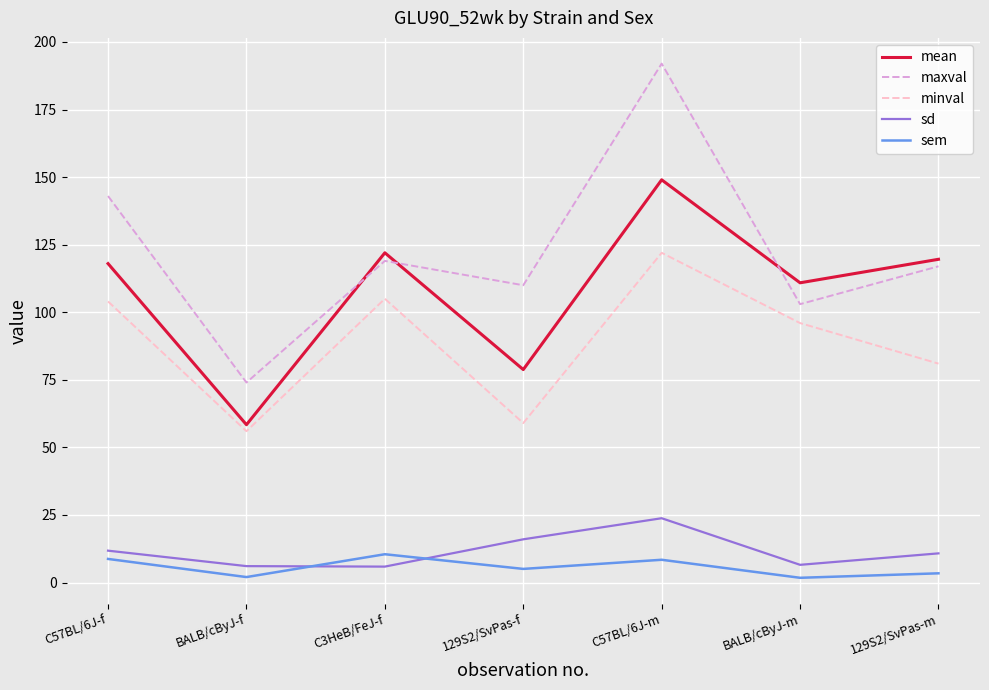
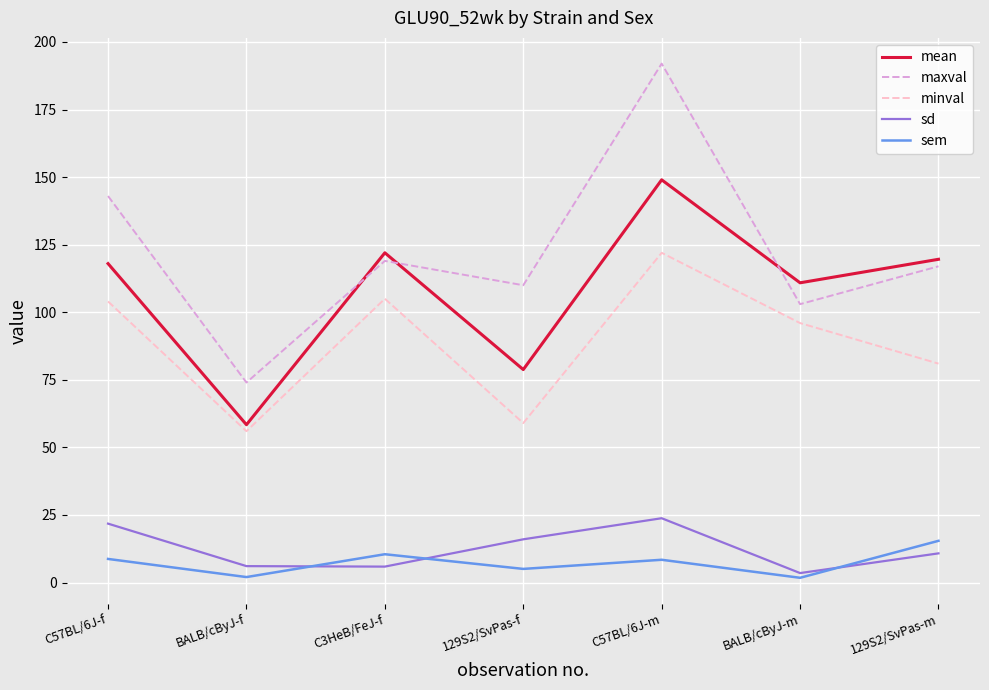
sd, C57BL/6J-f: 12 -> 22
sd, BALB/cByJ-m: 7 -> 4
sem, 129S2/SvPas-m: 3 -> 15
